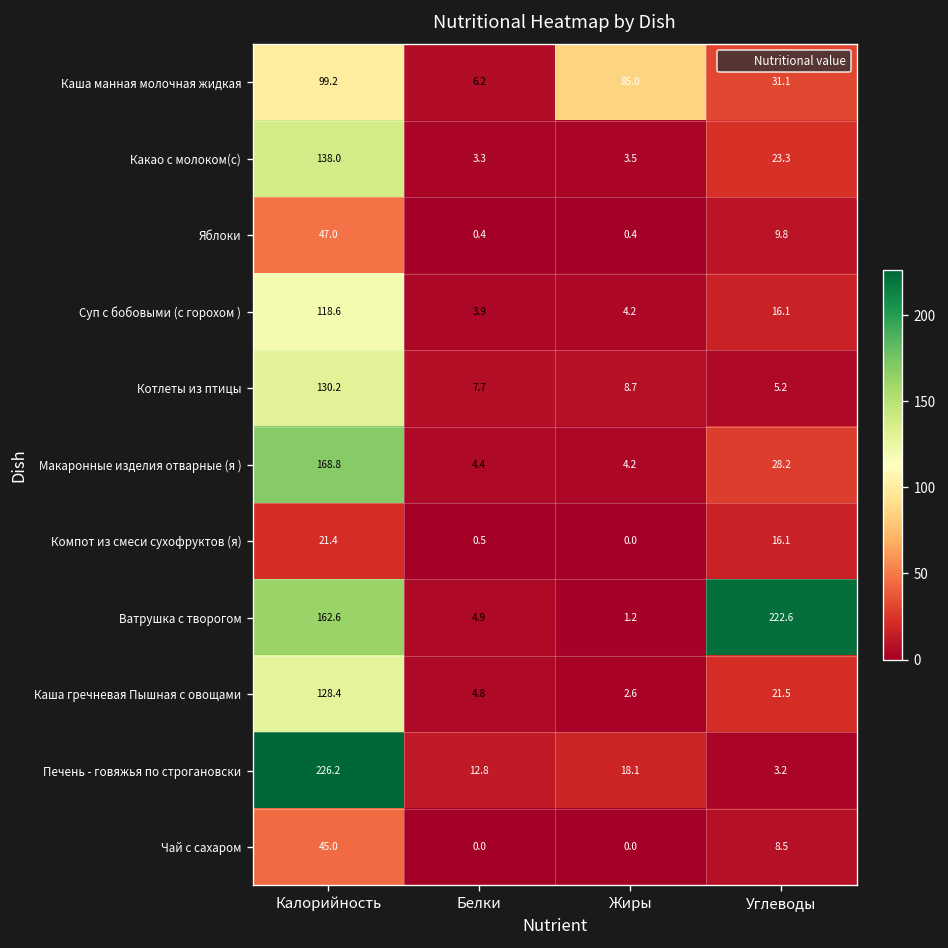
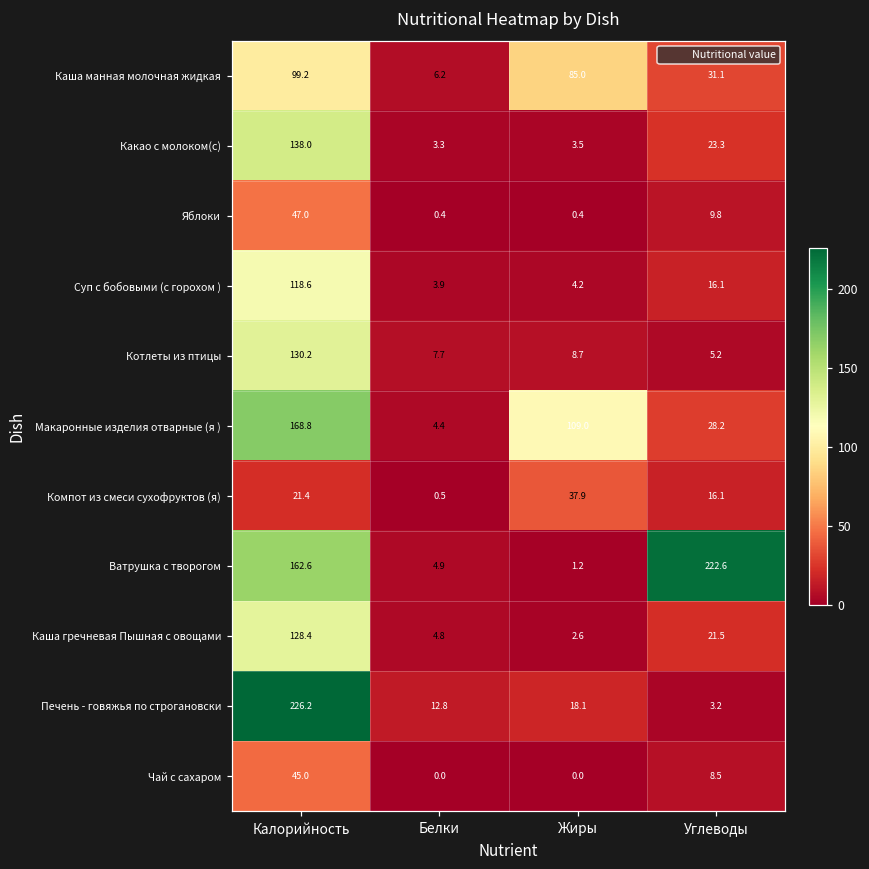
Макаронные изделия отварные (я ), Жиры: 4.2 -> 109.0
Компот из смеси сухофруктов (я), Жиры: 0.0 -> 37.9
